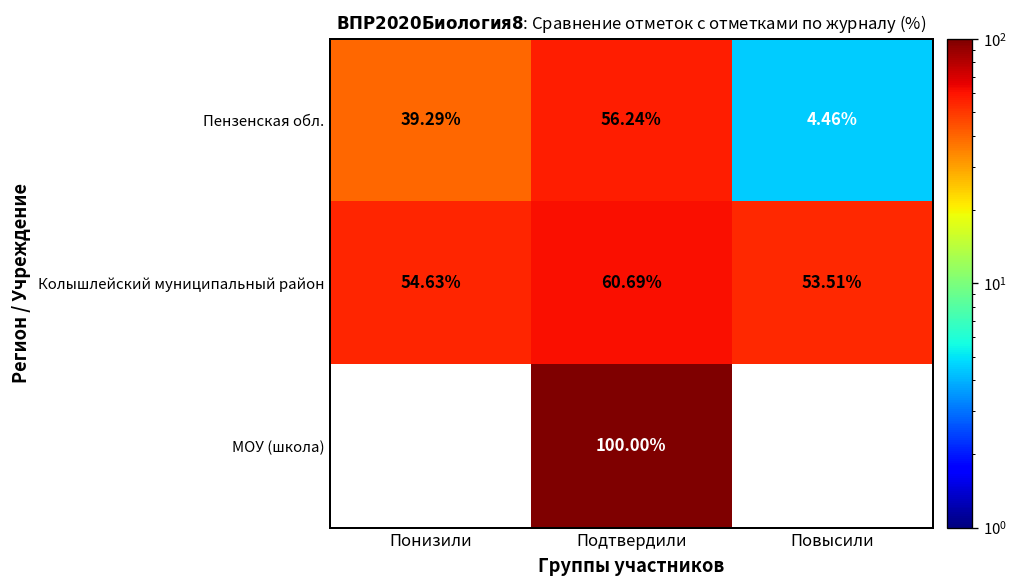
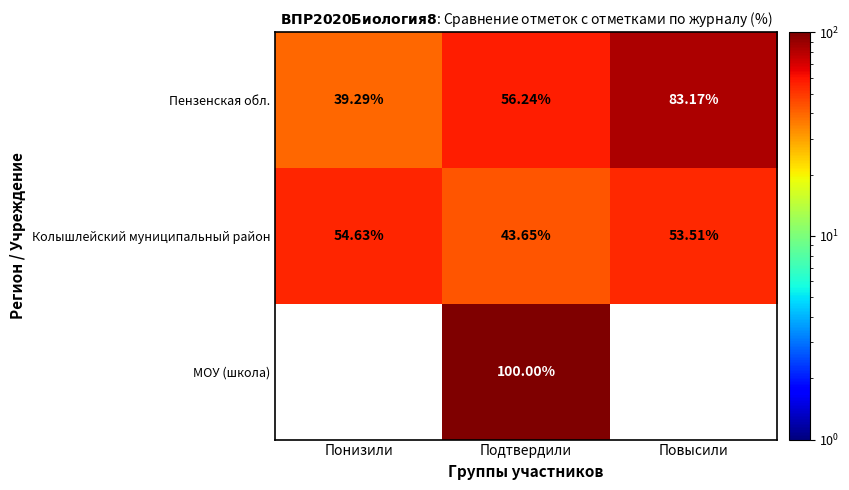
Пензенская обл., Повысили: 4.46% -> 83.17%
Колышлейский муниципальный район, Подтвердили: 60.69% -> 43.65%
